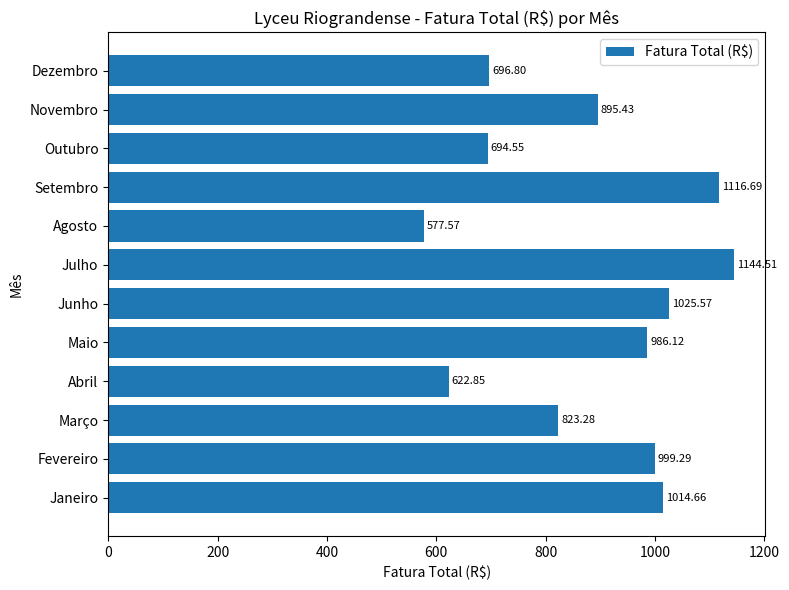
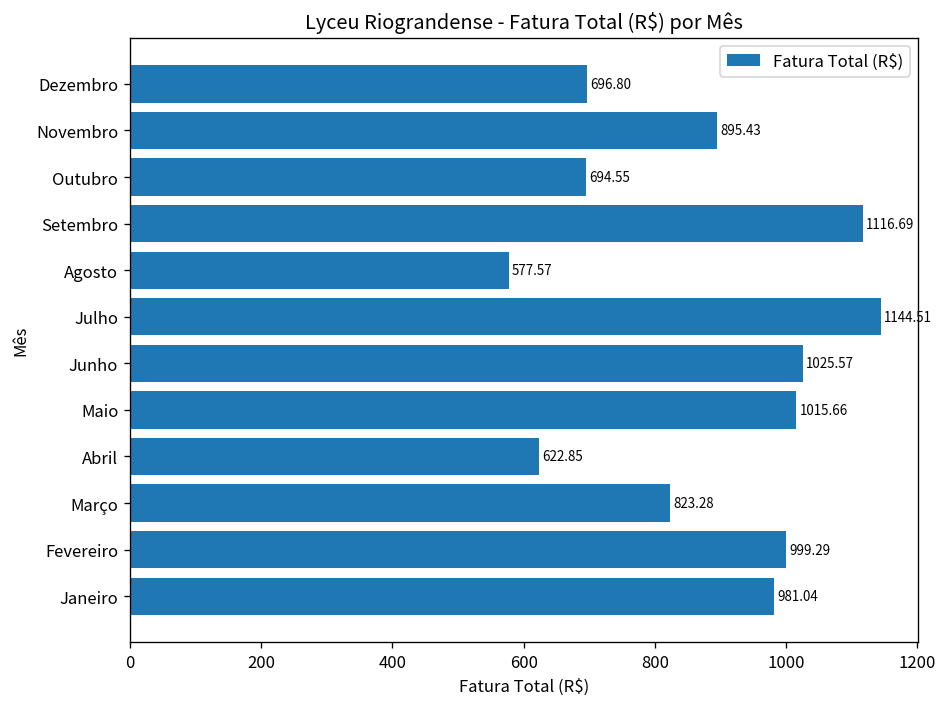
Maio: 986.12 -> 1015.66
Janeiro: 1014.66 -> 981.04
